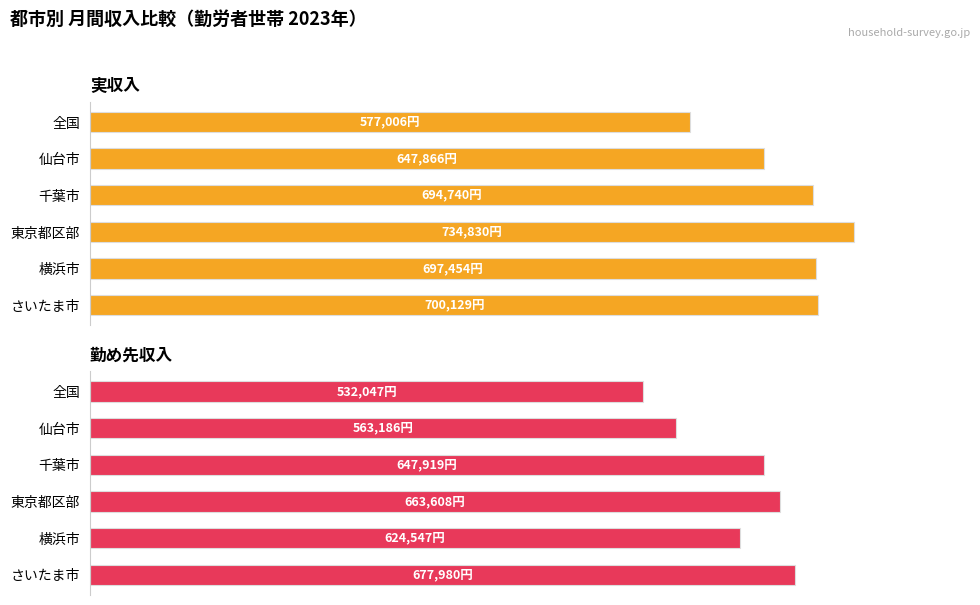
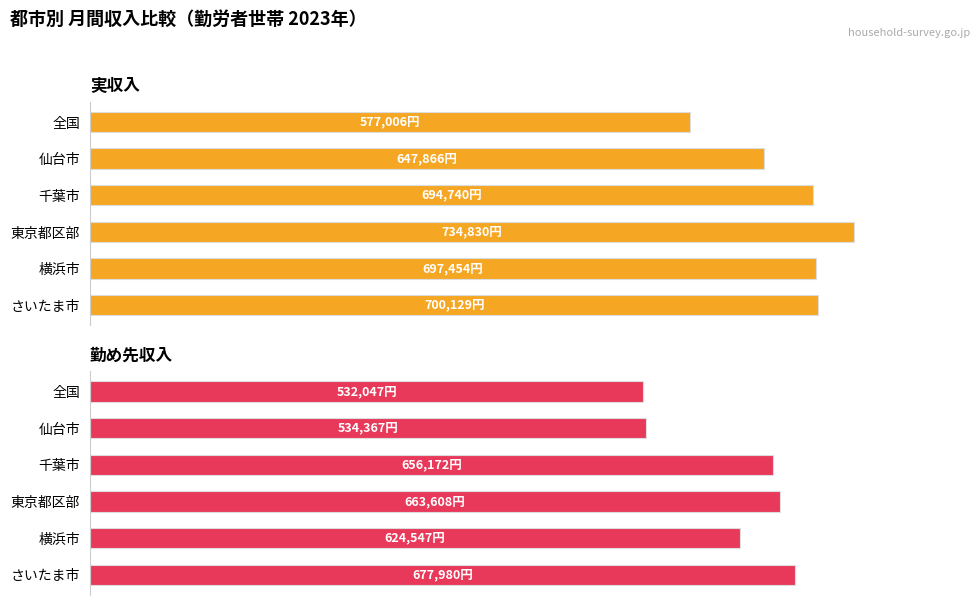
勤め先収入, 仙台市: 563,186円 -> 534,367円
勤め先収入, 千葉市: 647,919円 -> 656,172円
